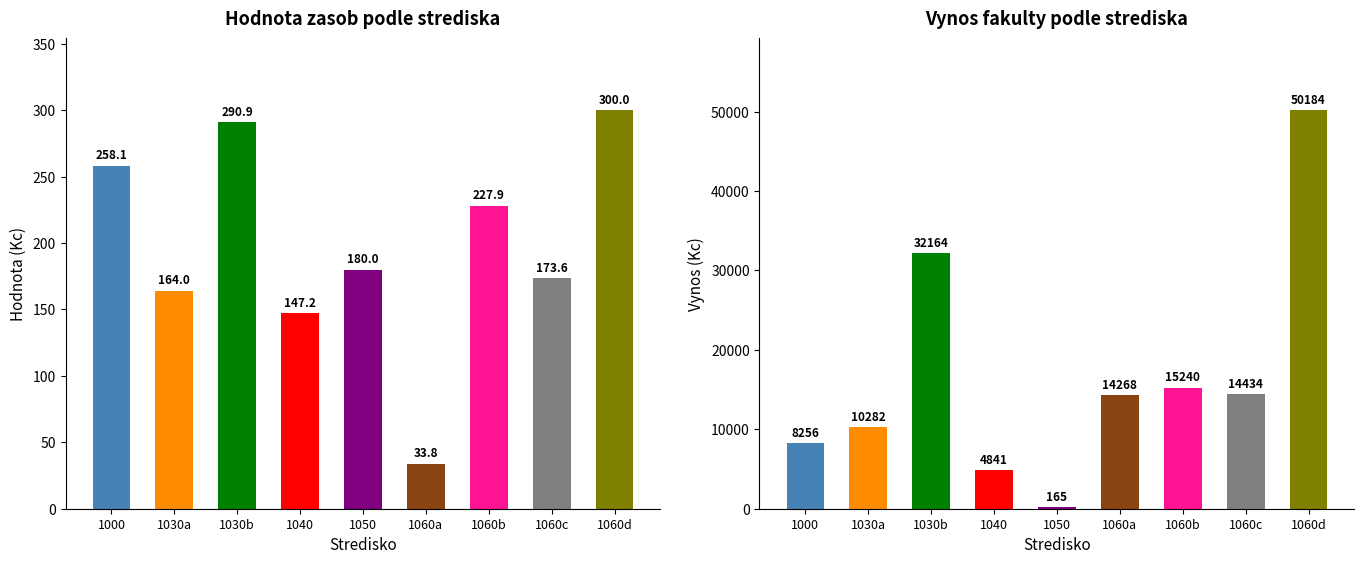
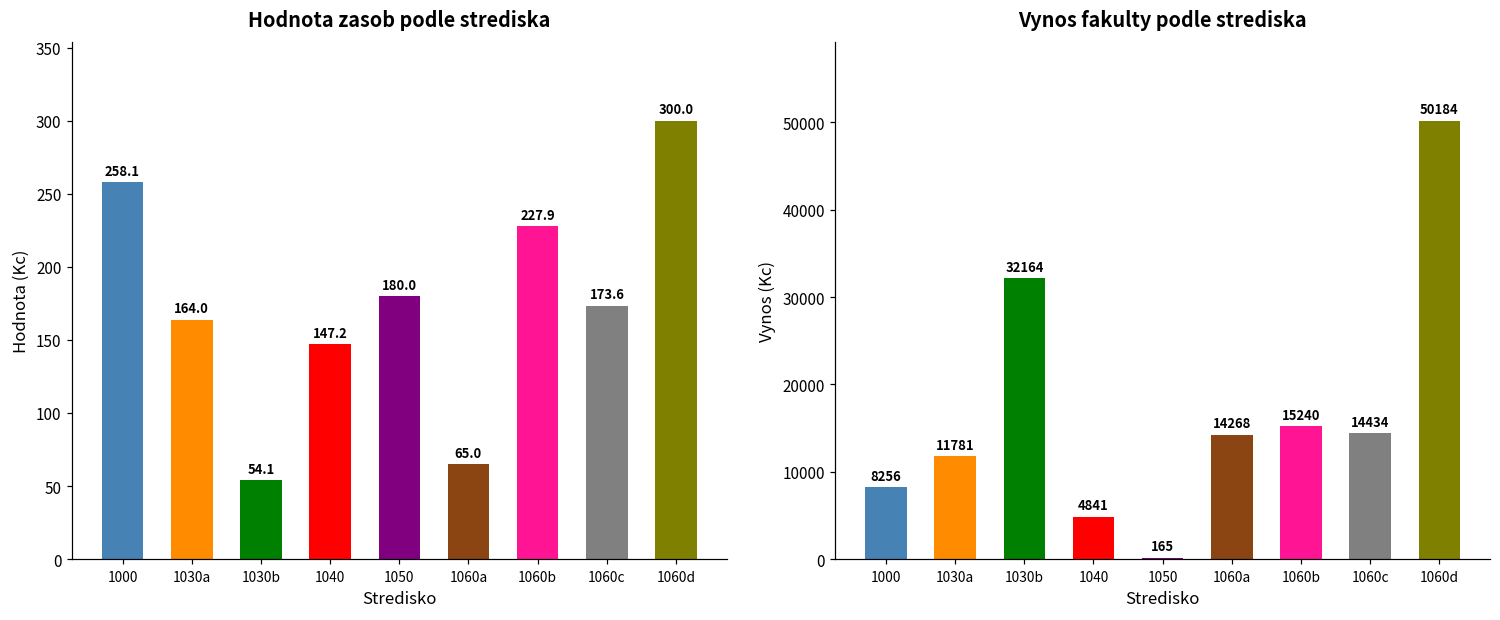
Hodnota zasob podle strediska, 1030b: 290.9 -> 54.1
Hodnota zasob podle strediska, 1060a: 33.8 -> 65.0
Vynos fakulty podle strediska, 1030a: 10282 -> 11781
